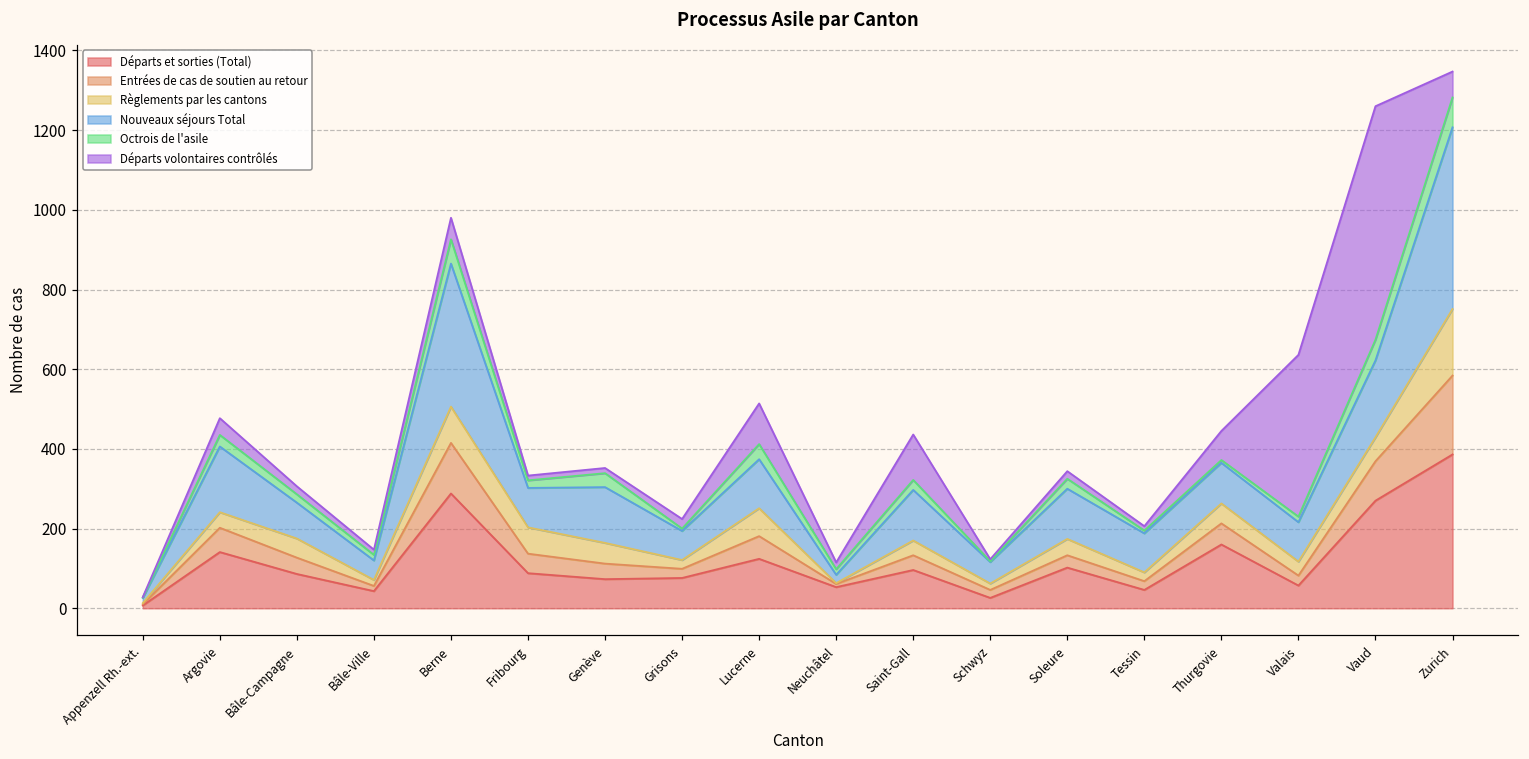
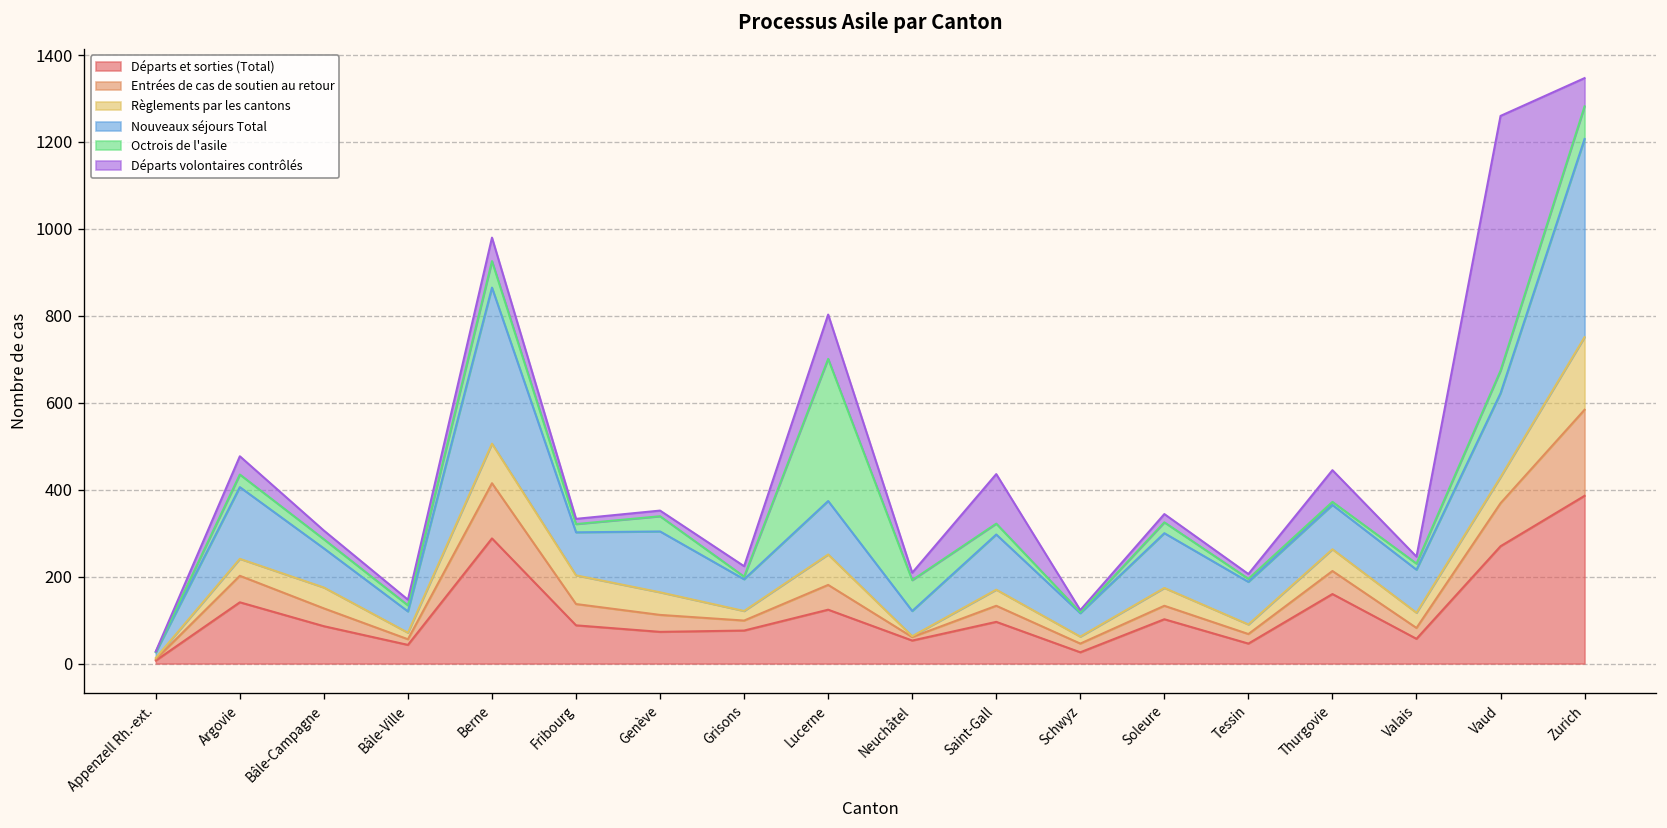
Octrois de l'asile, Lucerne: 40 -> 330
Nouveaux séjours Total, Neuchâtel: 20 -> 60
Octrois de l'asile, Neuchâtel: 10 -> 70
Départs volontaires contrôlés, Valais: 410 -> 20
